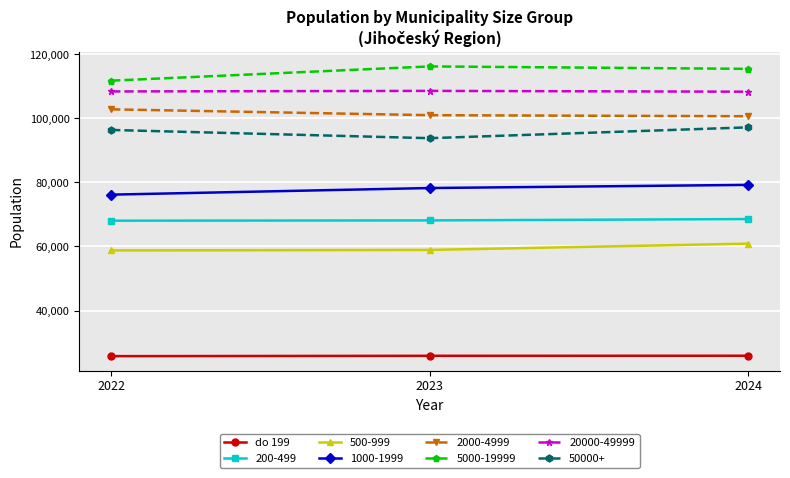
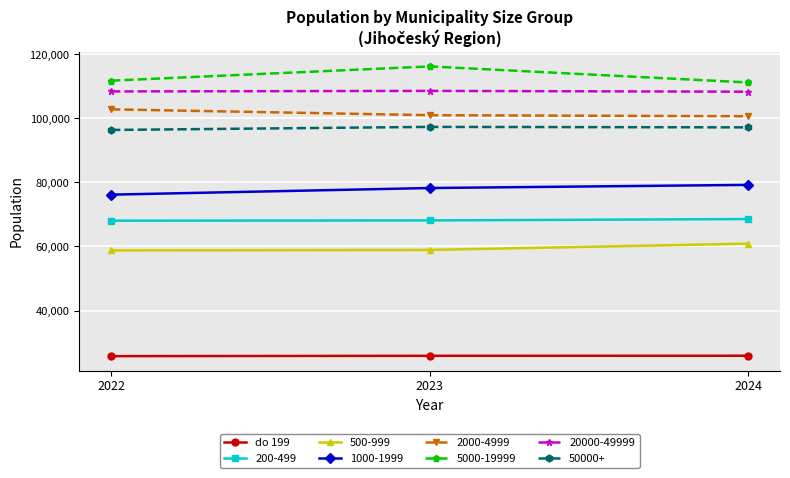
50000+, 2023: 94,000 -> 97,000
5000-19999, 2024: 116,000 -> 111,000
